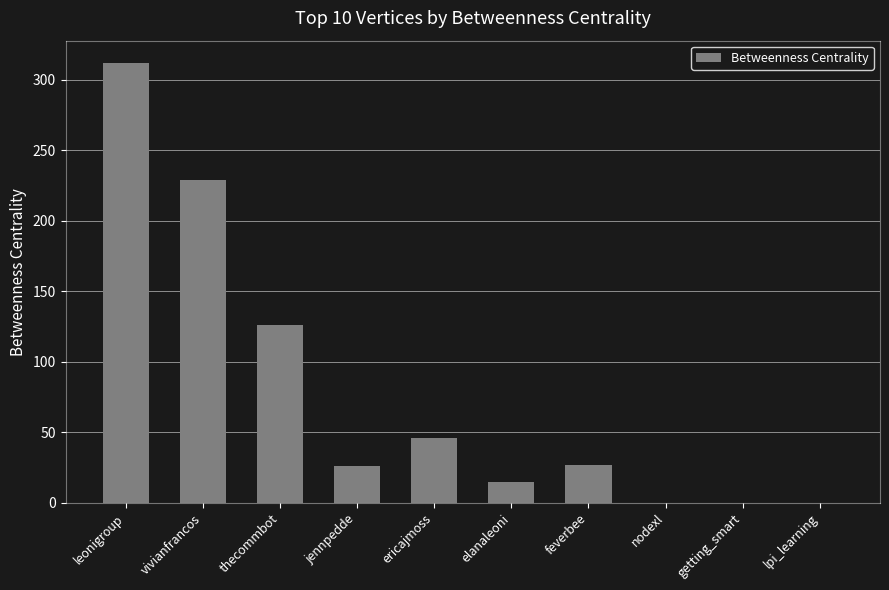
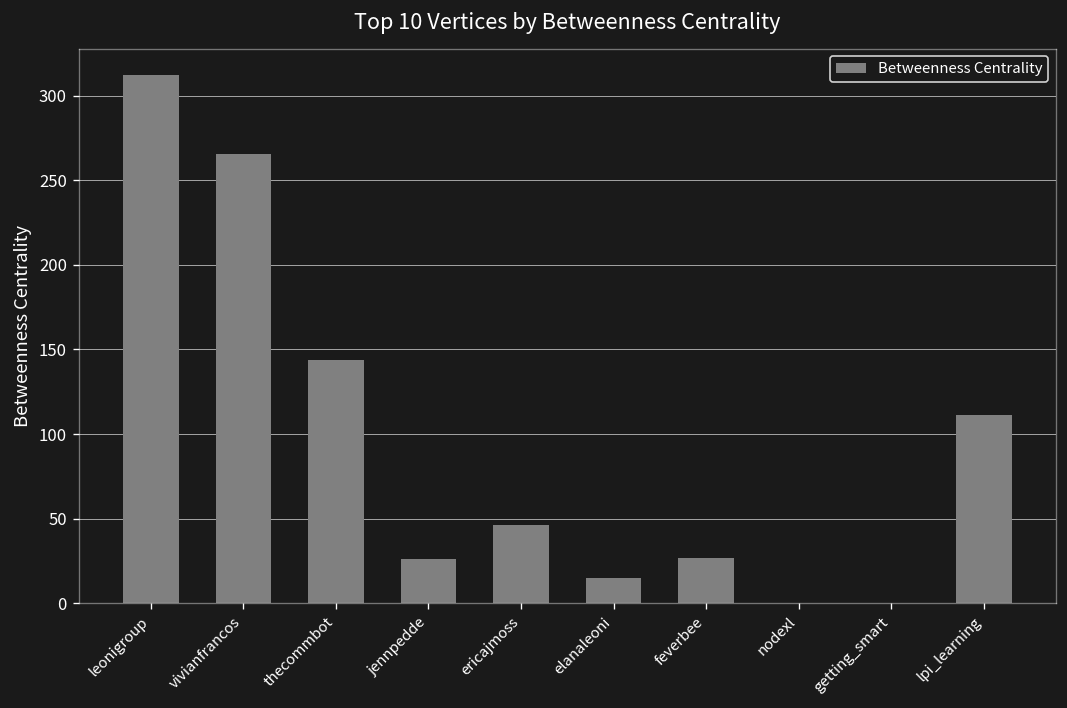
vivianfrancos: 228 -> 266
thecommbot: 126 -> 144
lpi_learning: 0 -> 111
